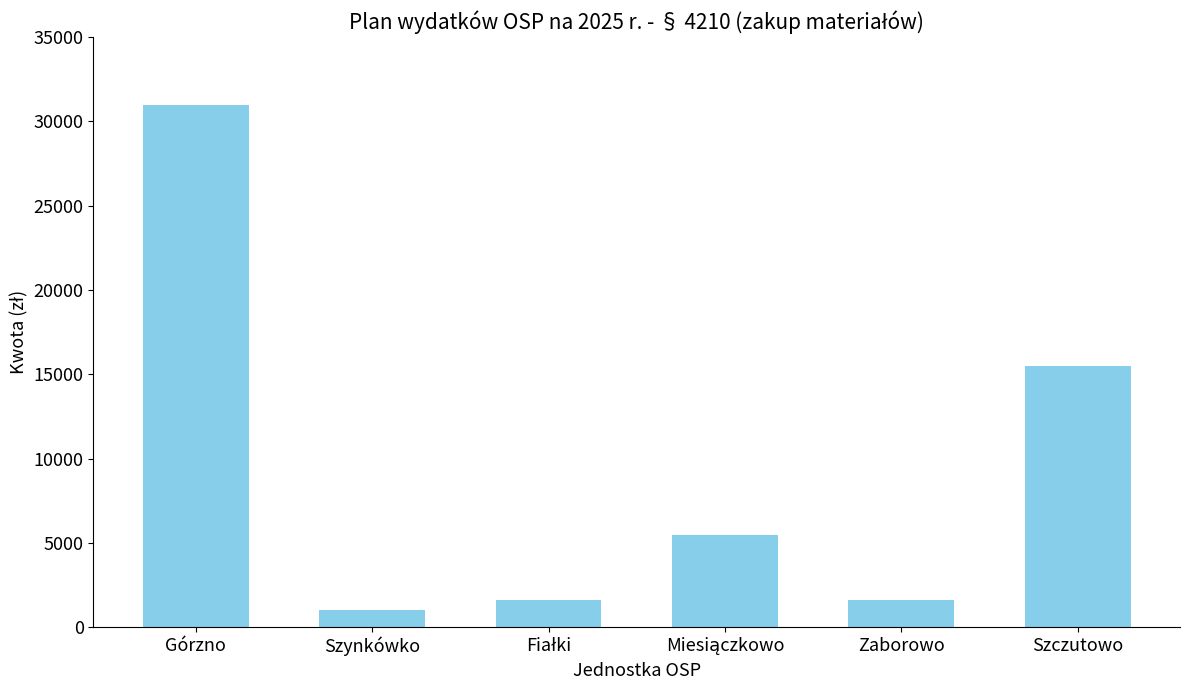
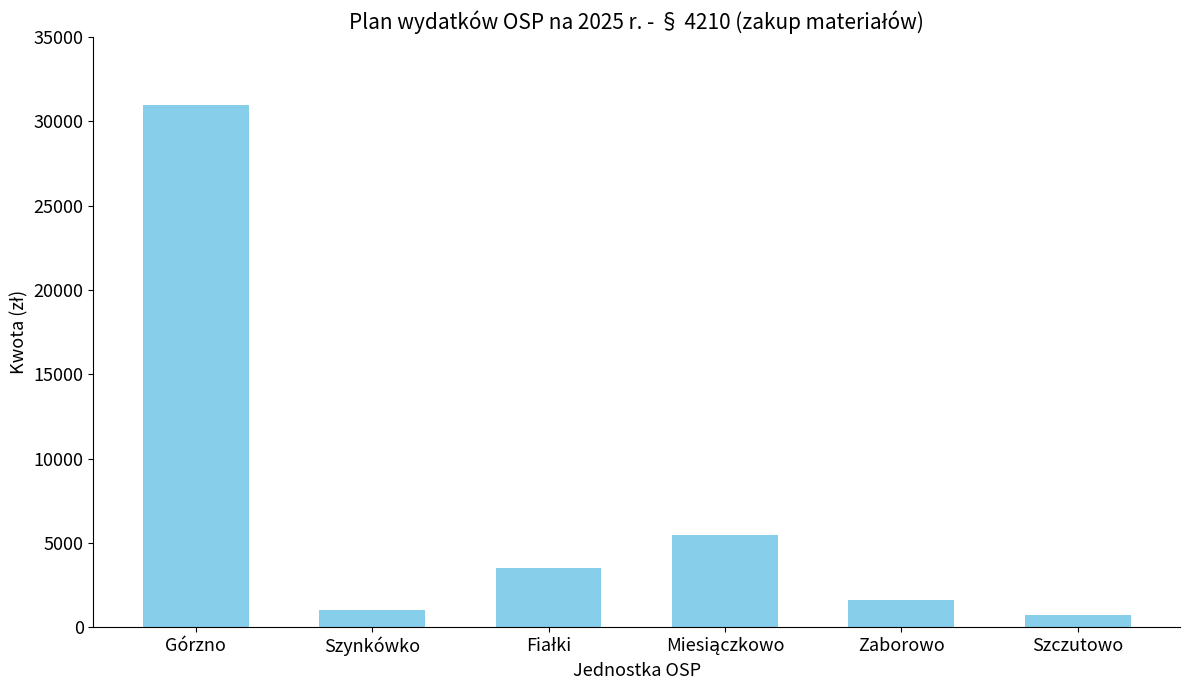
Fiałki: 1600 -> 3500
Szczutowo: 15500 -> 700
